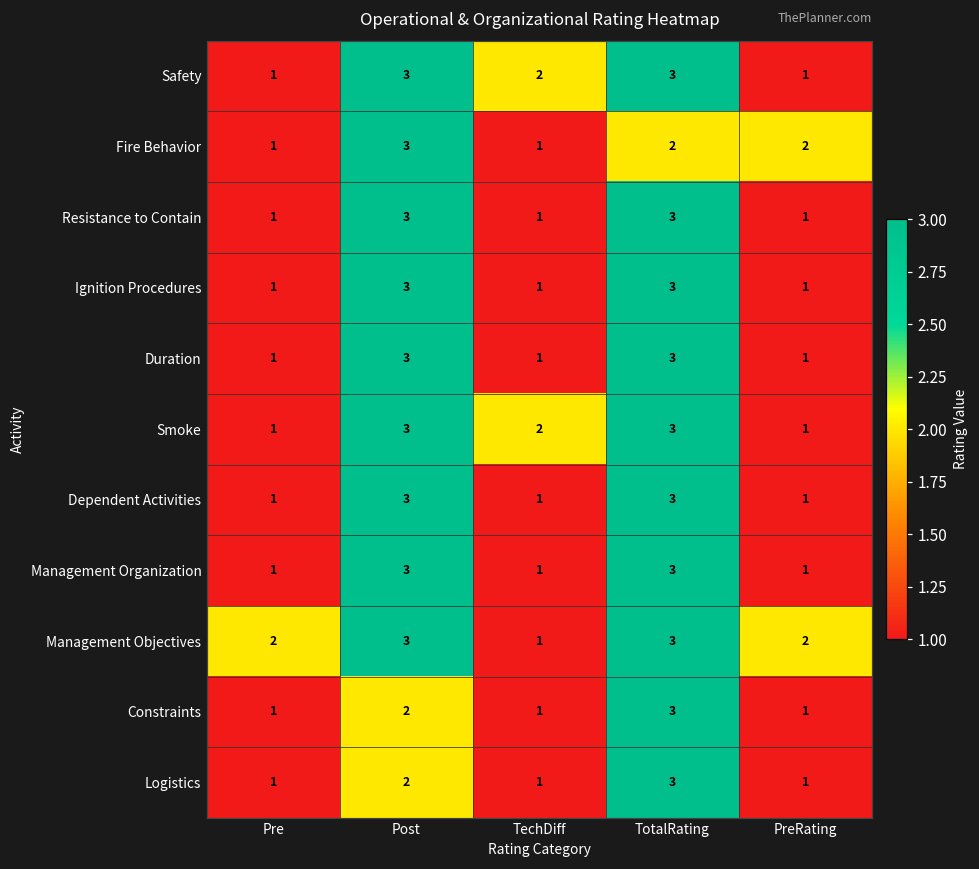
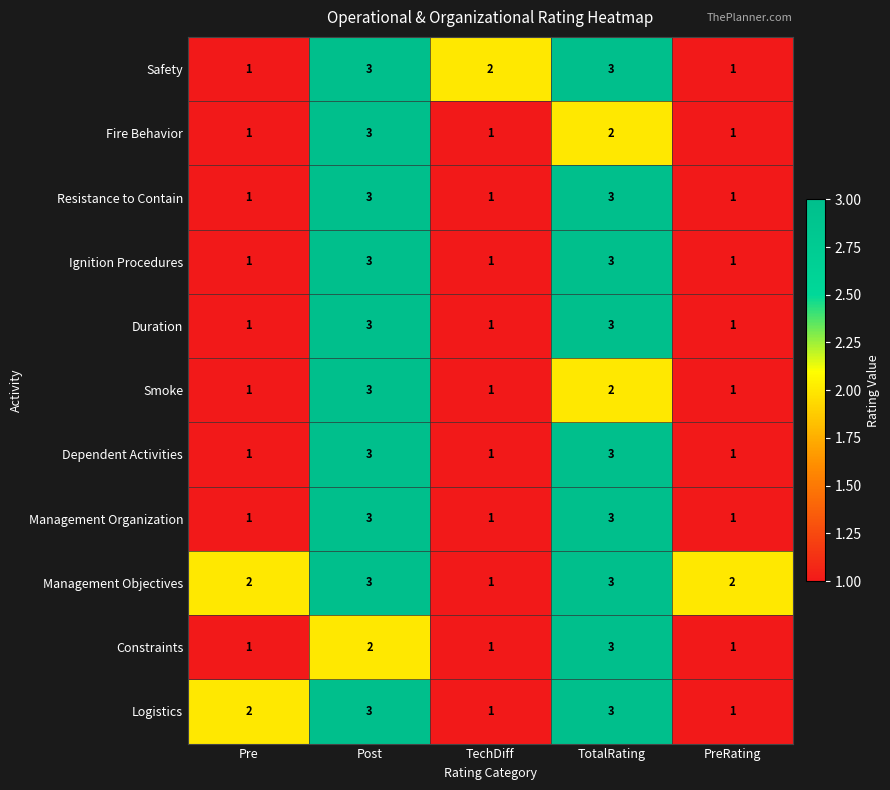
Fire Behavior, PreRating: 2 -> 1
Smoke, TechDiff: 2 -> 1
Smoke, TotalRating: 3 -> 2
Logistics, Pre: 1 -> 2
Logistics, Post: 2 -> 3
